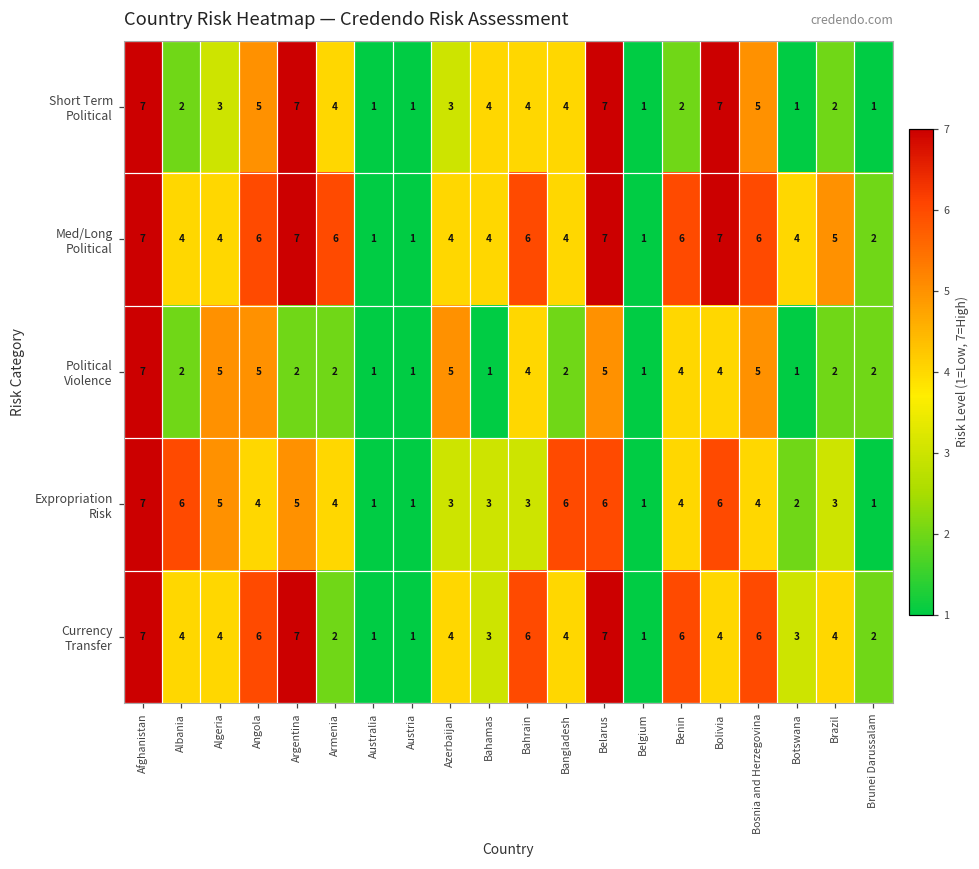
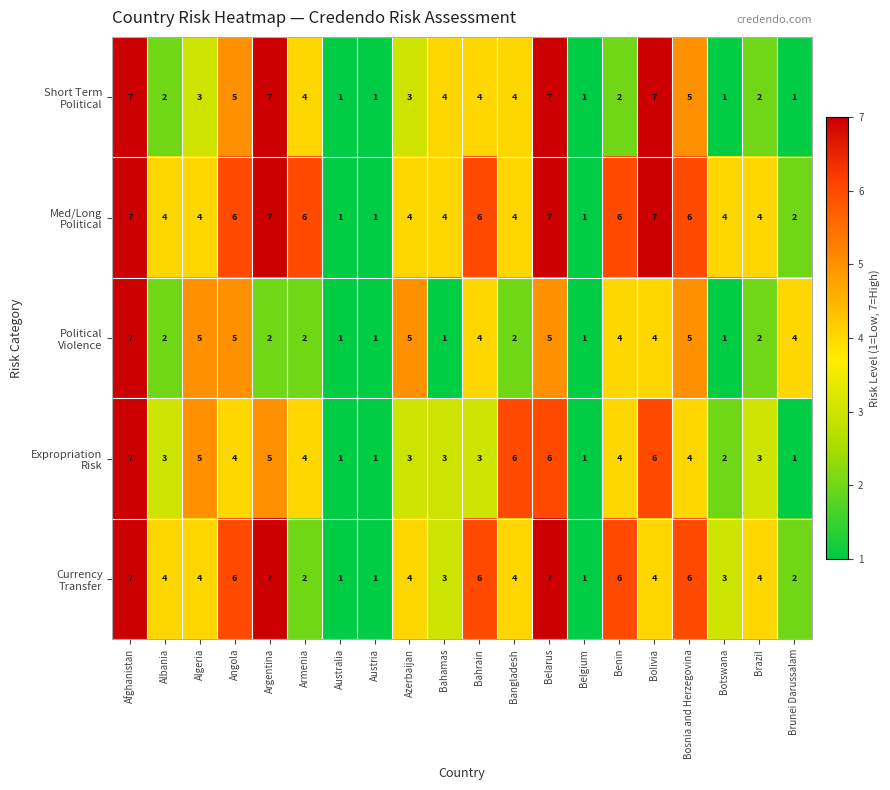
Med/Long Political, Brazil: 5 -> 4
Political Violence, Brunei Darussalam: 2 -> 4
Expropriation Risk, Albania: 6 -> 3
